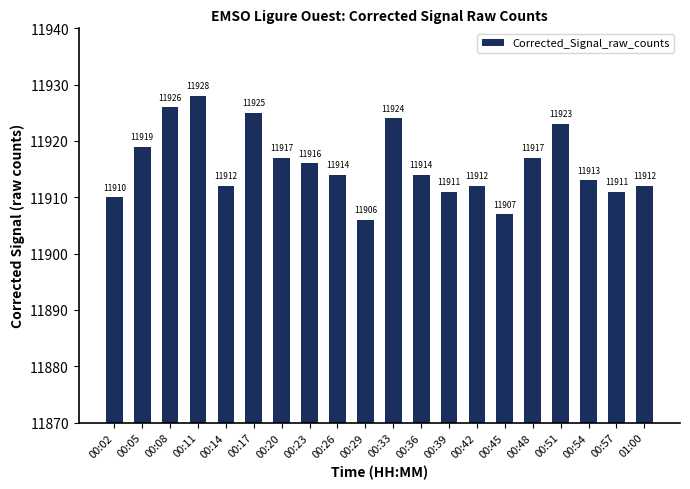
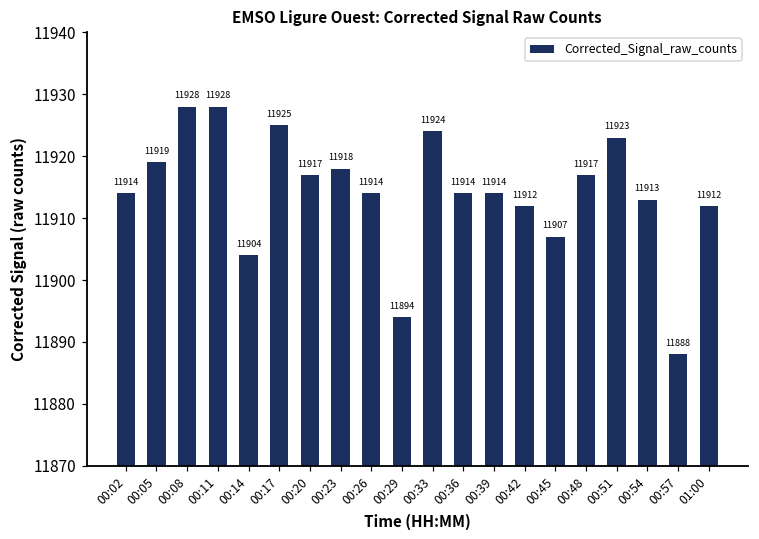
00:02: 11910 -> 11914
00:08: 11926 -> 11928
00:14: 11912 -> 11904
00:23: 11916 -> 11918
00:29: 11906 -> 11894
00:39: 11911 -> 11914
00:57: 11911 -> 11888
